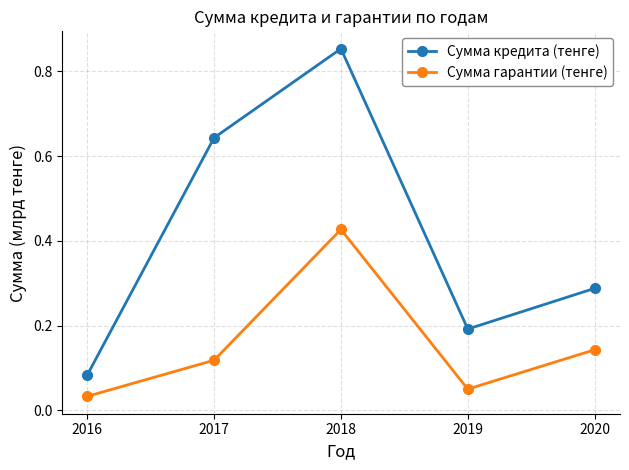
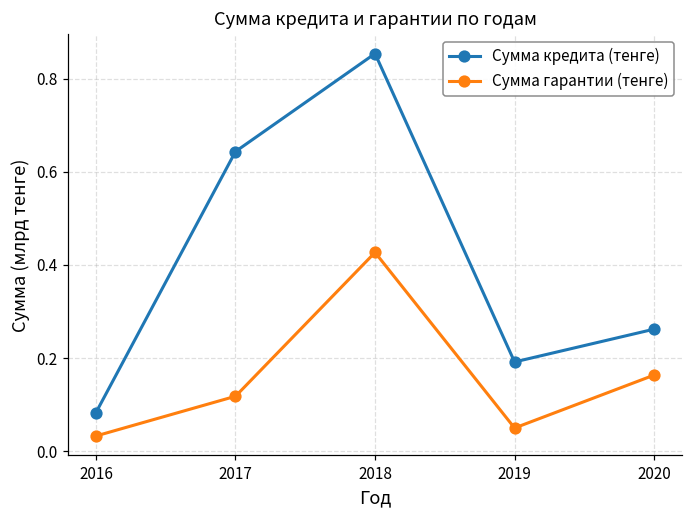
Сумма кредита (тенге), 2020: 0.29 -> 0.26
Сумма гарантии (тенге), 2020: 0.14 -> 0.16
